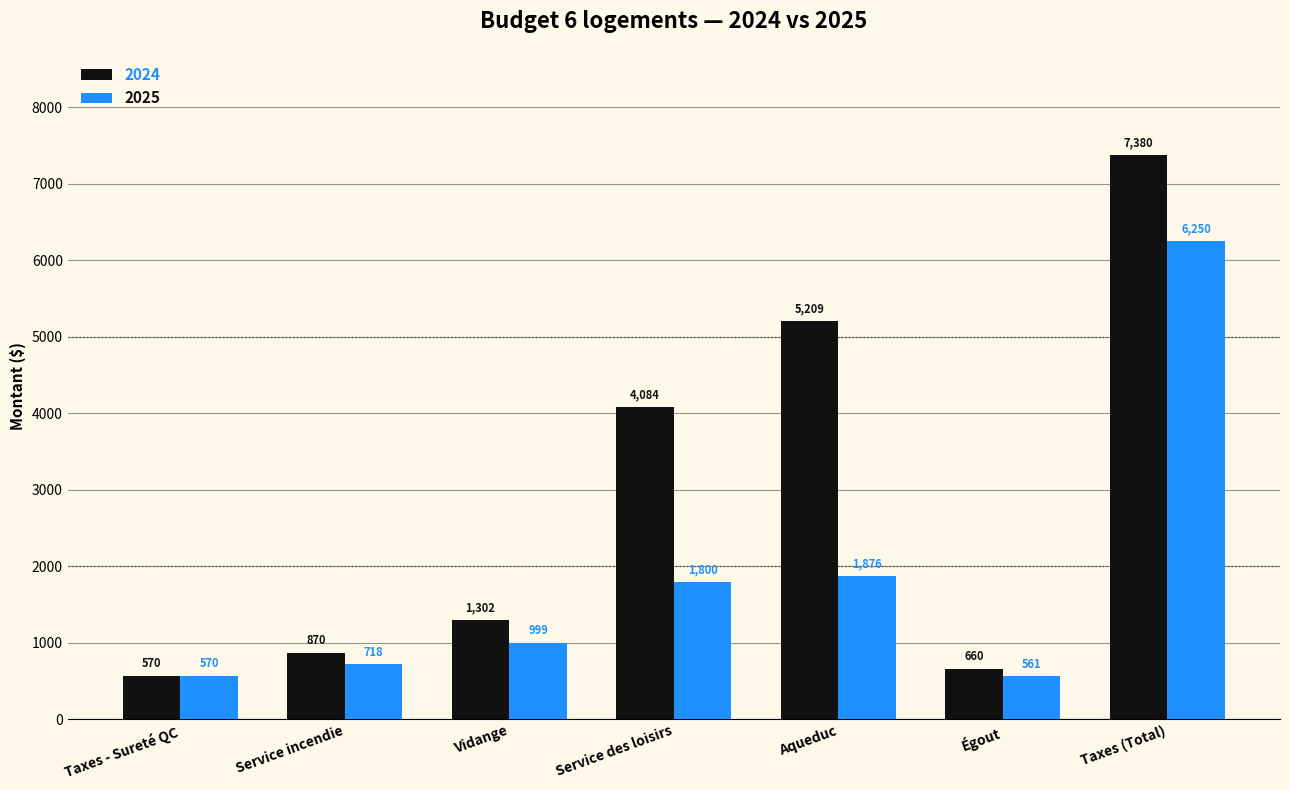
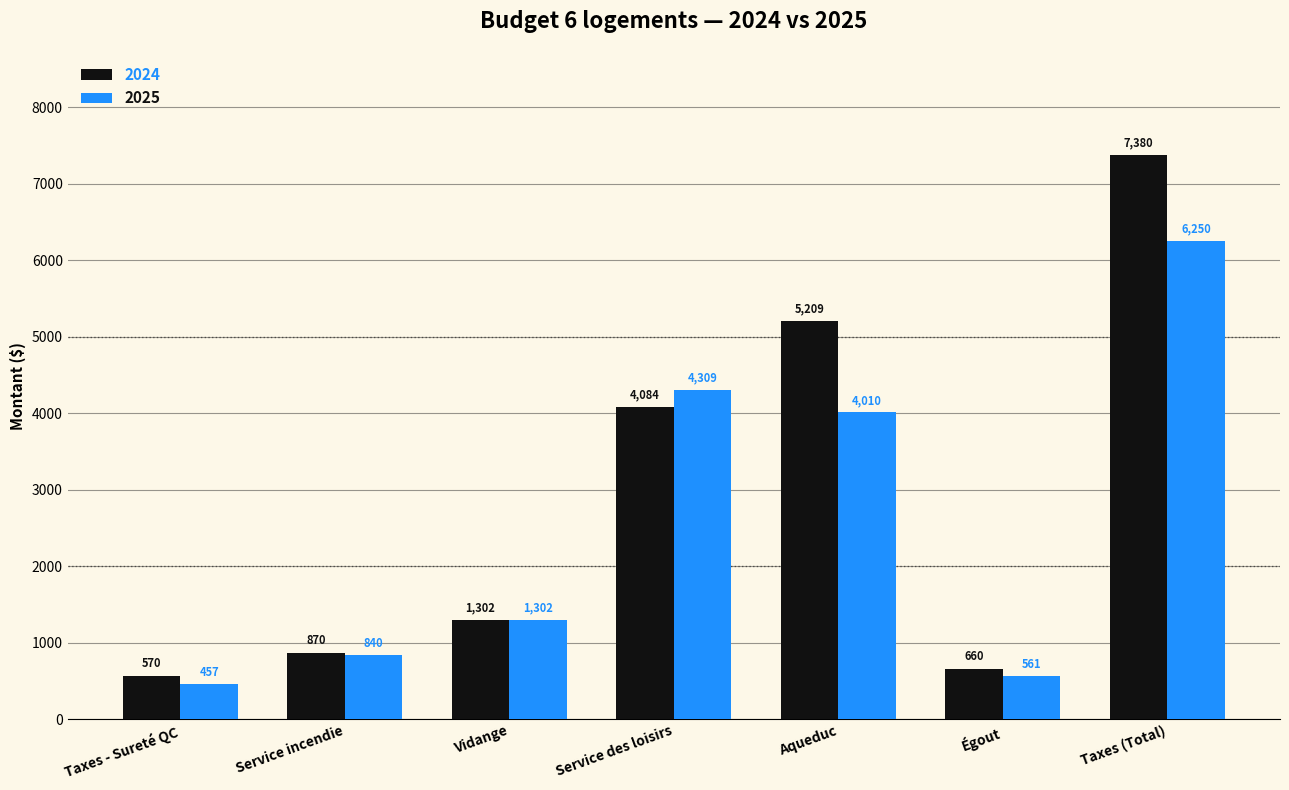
2025, Taxes - Sureté QC: 570 -> 457
2025, Service incendie: 718 -> 840
2025, Vidange: 999 -> 1,302
2025, Service des loisirs: 1,800 -> 4,309
2025, Aqueduc: 1,876 -> 4,010
